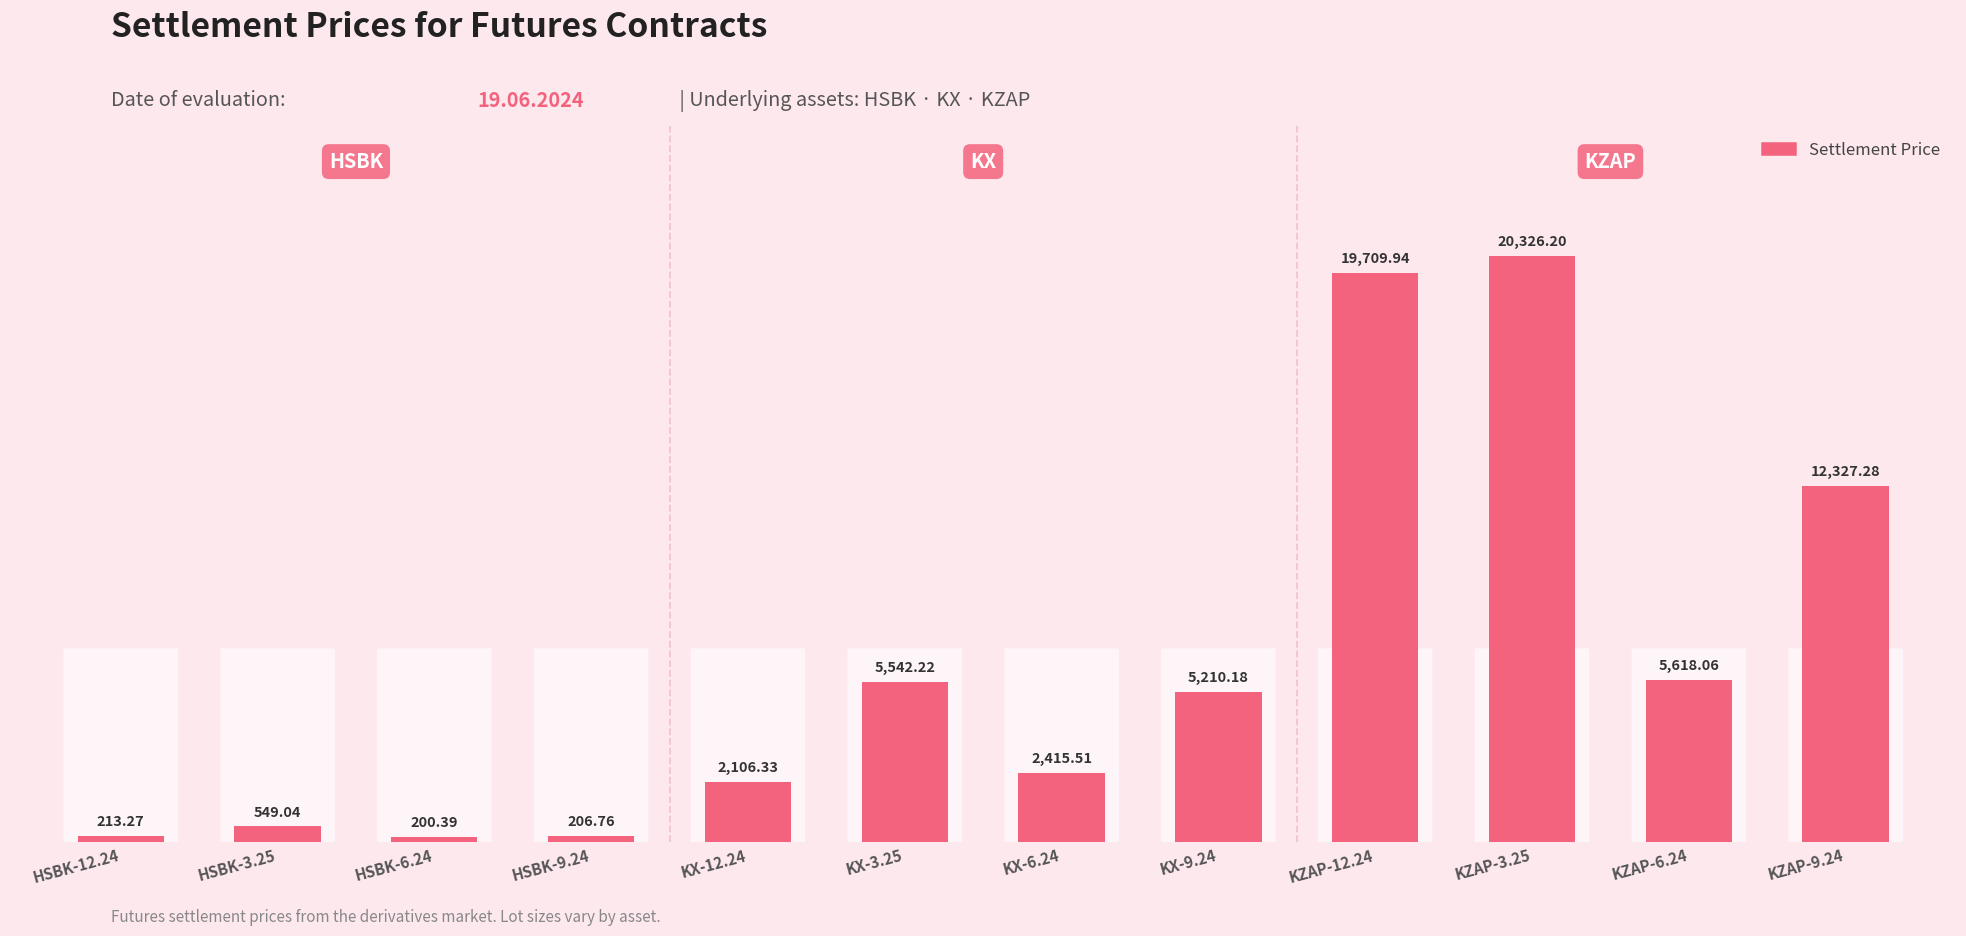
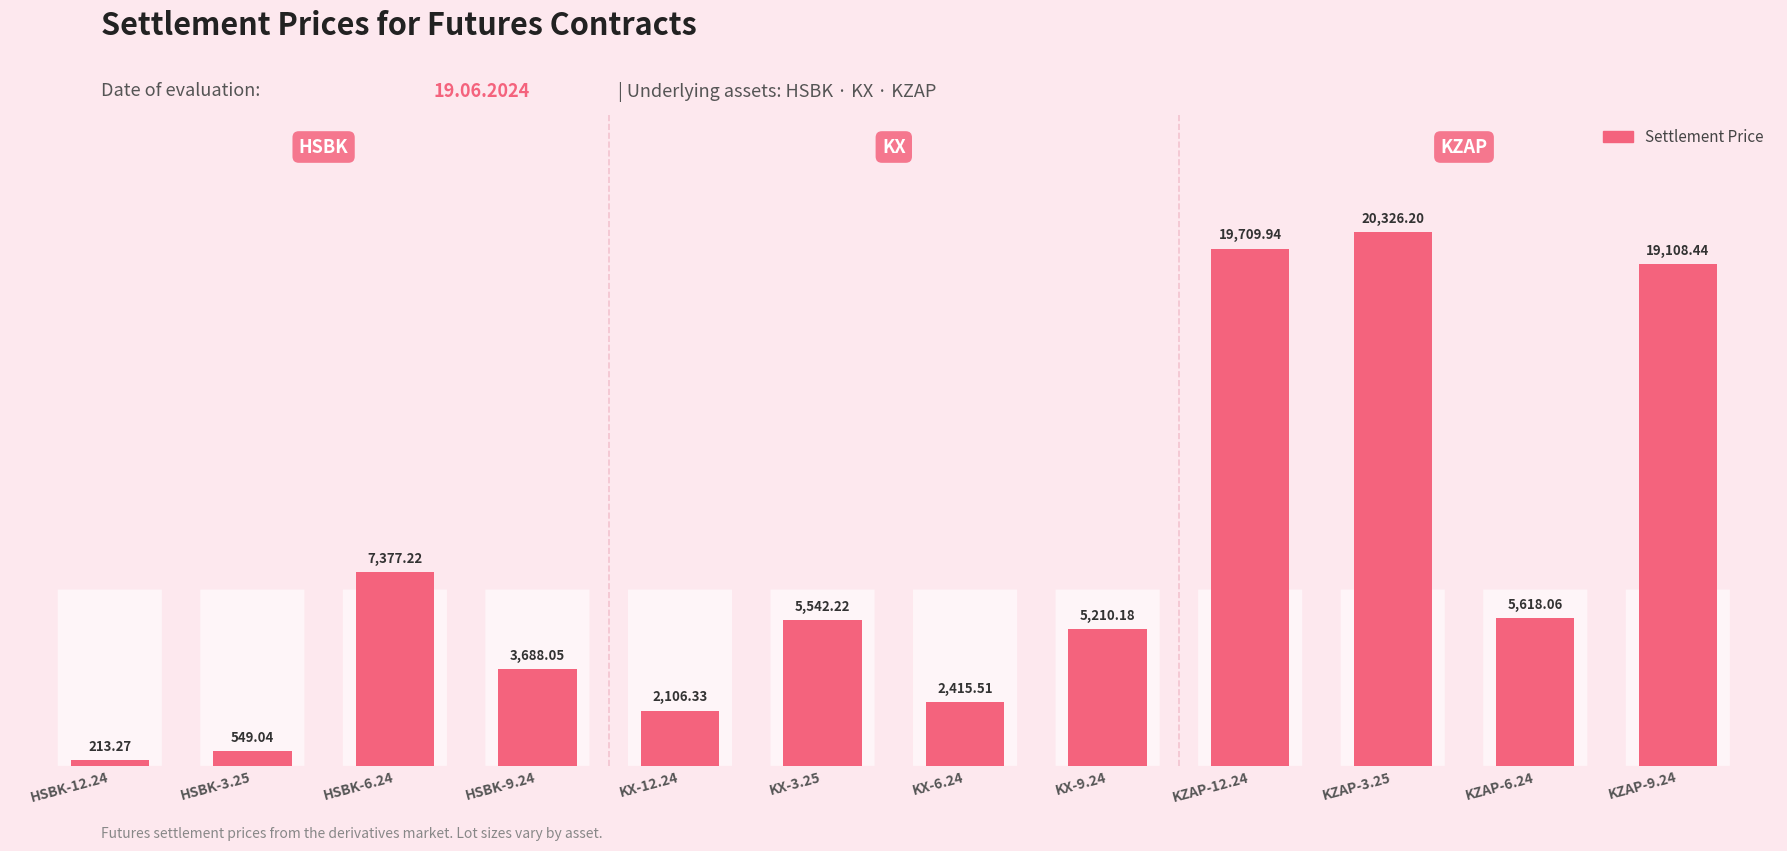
HSBK-6.24: 200.39 -> 7,377.22
HSBK-9.24: 206.76 -> 3,688.05
KZAP-9.24: 12,327.28 -> 19,108.44
